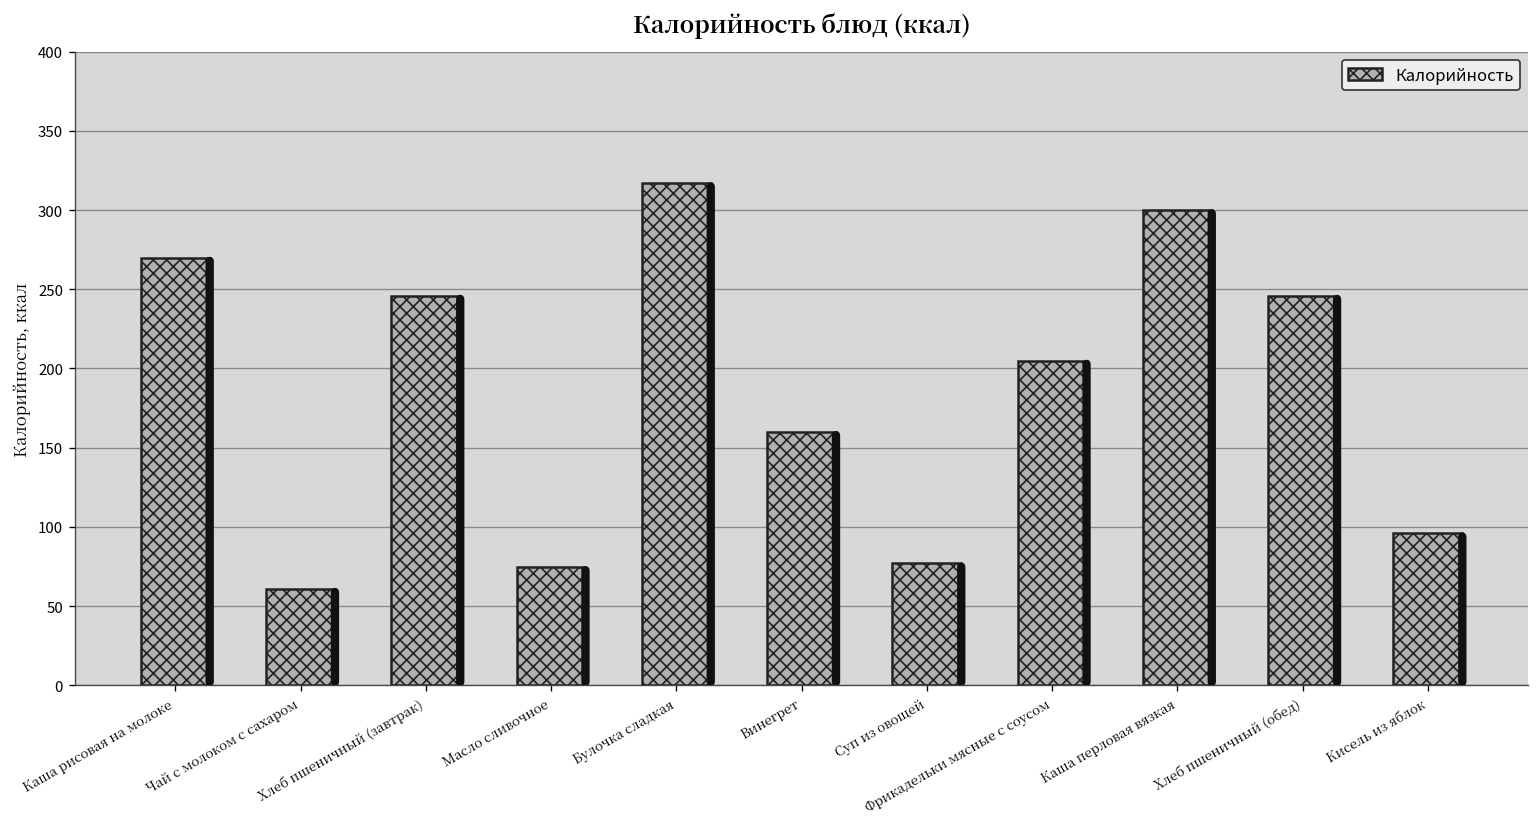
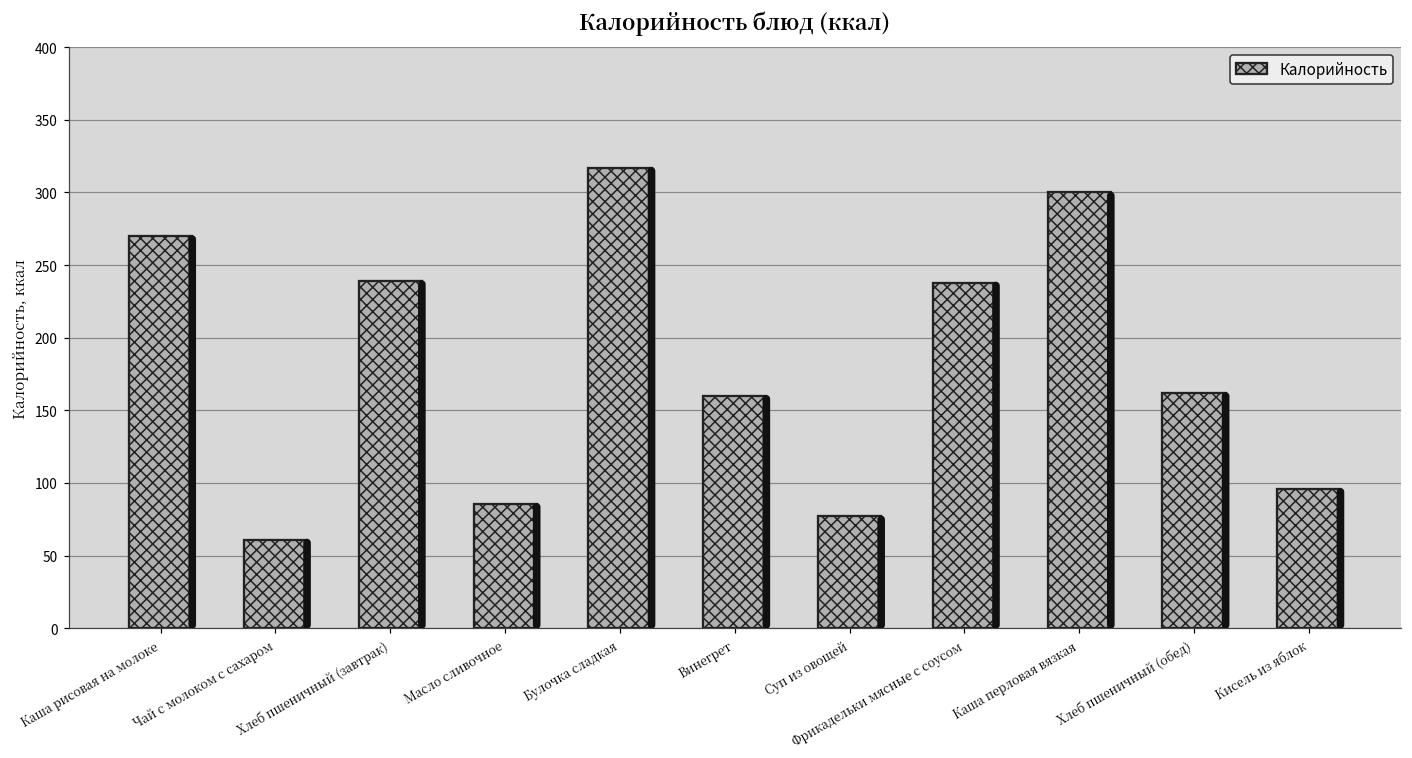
Хлеб пшеничный (завтрак): 246 -> 239
Масло сливочное: 75 -> 86
Фрикадельки мясные с соусом: 205 -> 238
Хлеб пшеничный (обед): 246 -> 162
